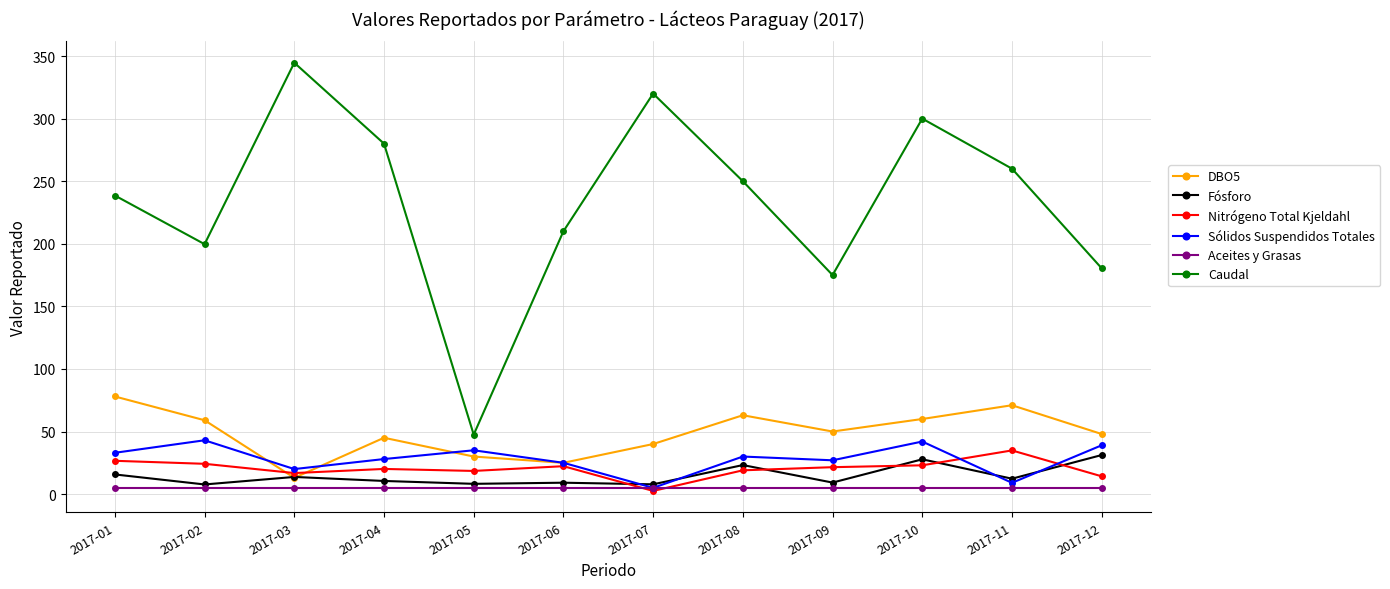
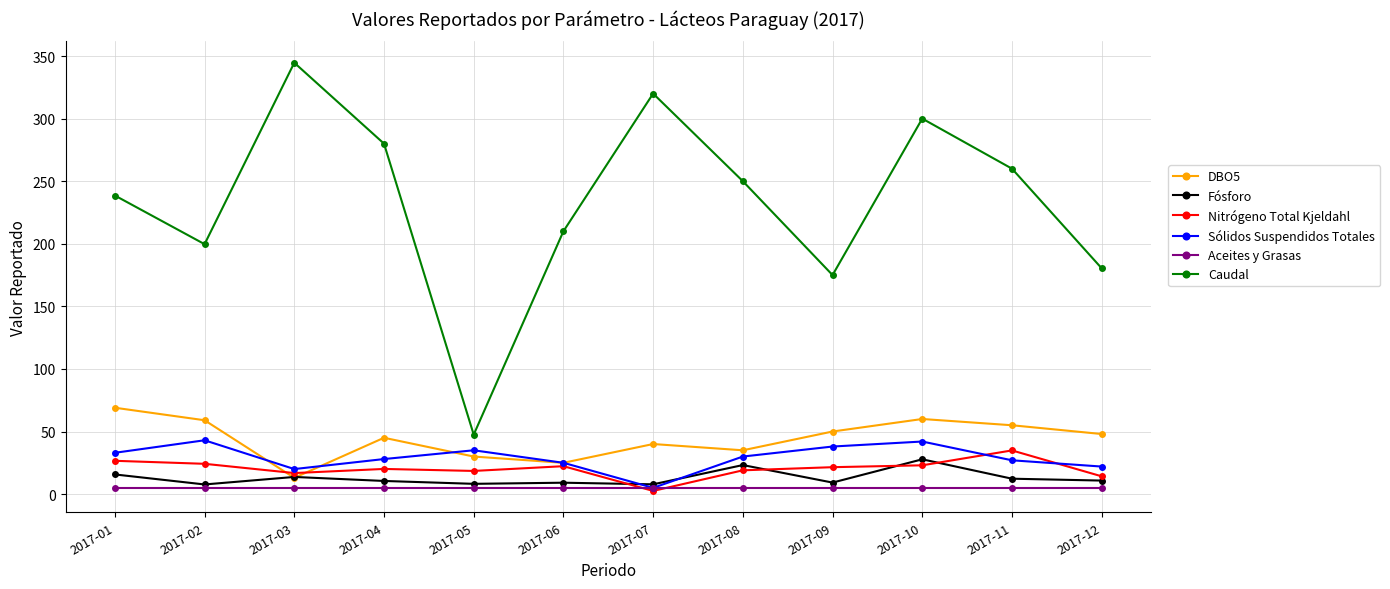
DBO5, 2017-01: 78 -> 69
DBO5, 2017-08: 63 -> 35
Sólidos Suspendidos Totales, 2017-09: 27 -> 38
DBO5, 2017-11: 71 -> 55
Sólidos Suspendidos Totales, 2017-11: 9 -> 27
Fósforo, 2017-12: 31 -> 11
Sólidos Suspendidos Totales, 2017-12: 39 -> 22
